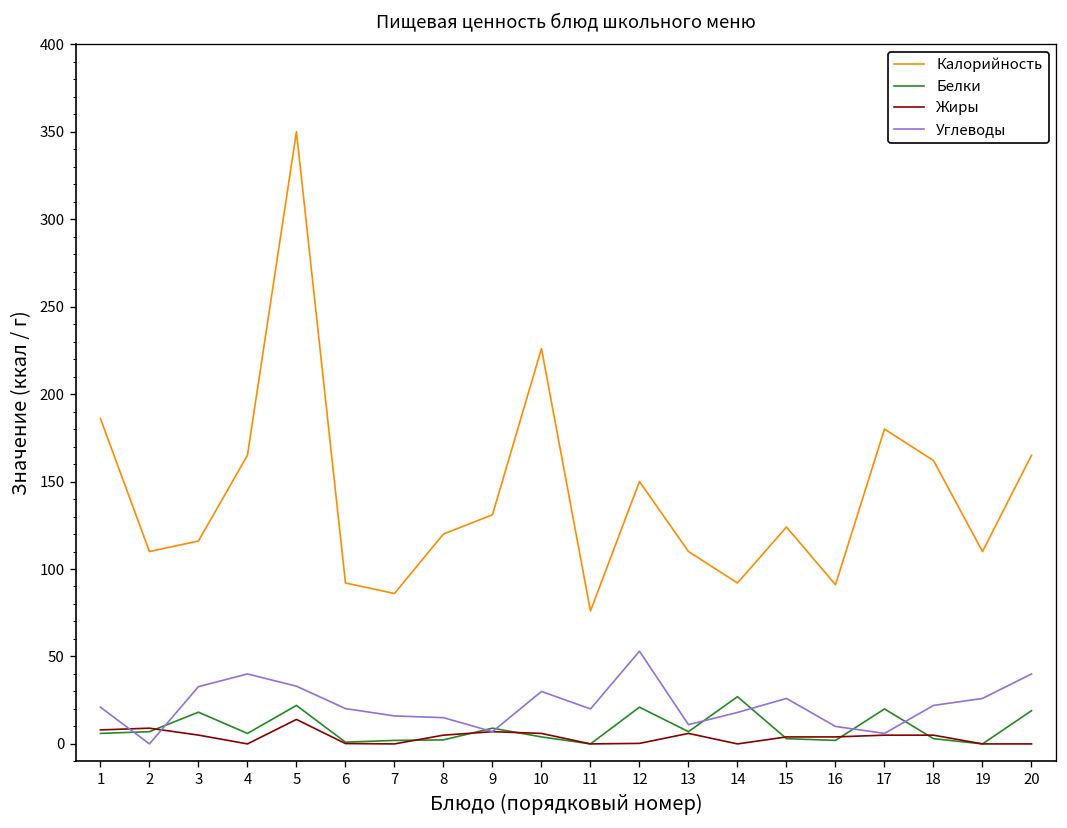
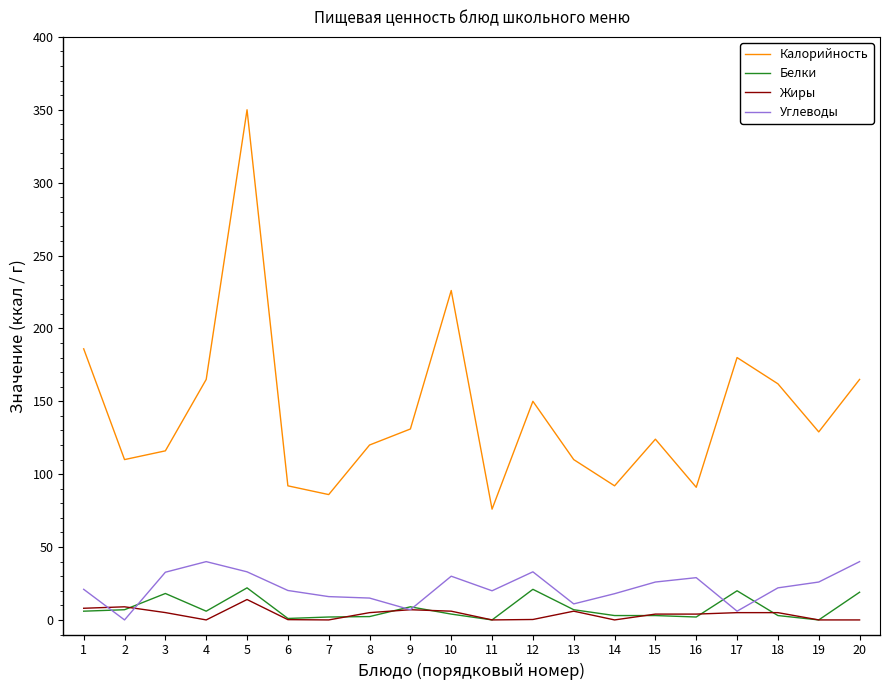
Углеводы, 12: 53 -> 33
Белки, 14: 27 -> 3
Углеводы, 16: 10 -> 29
Калорийность, 19: 110 -> 129
